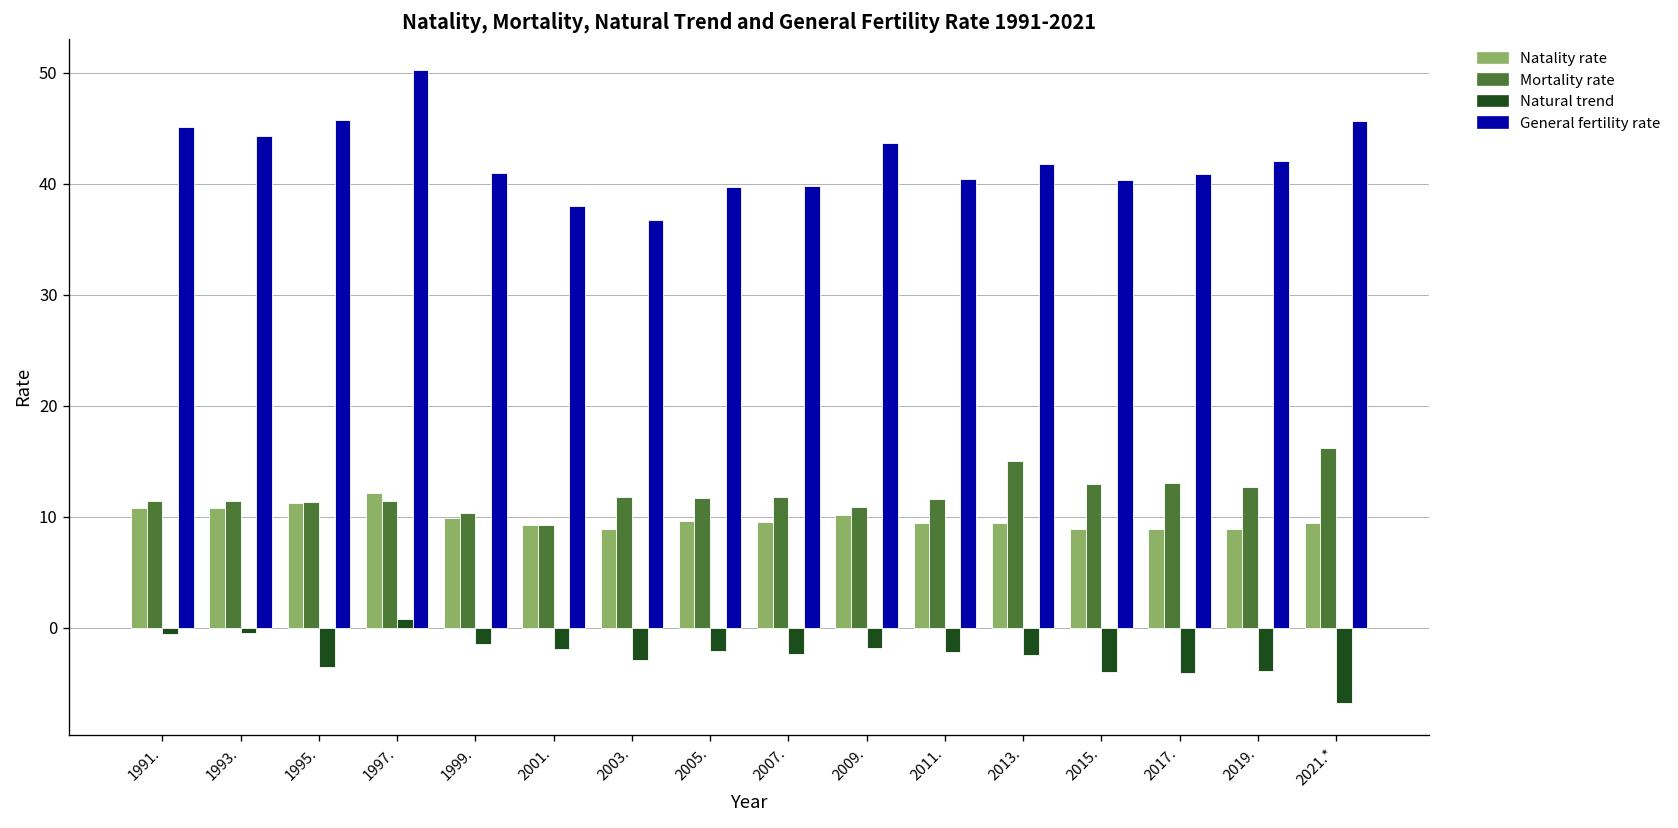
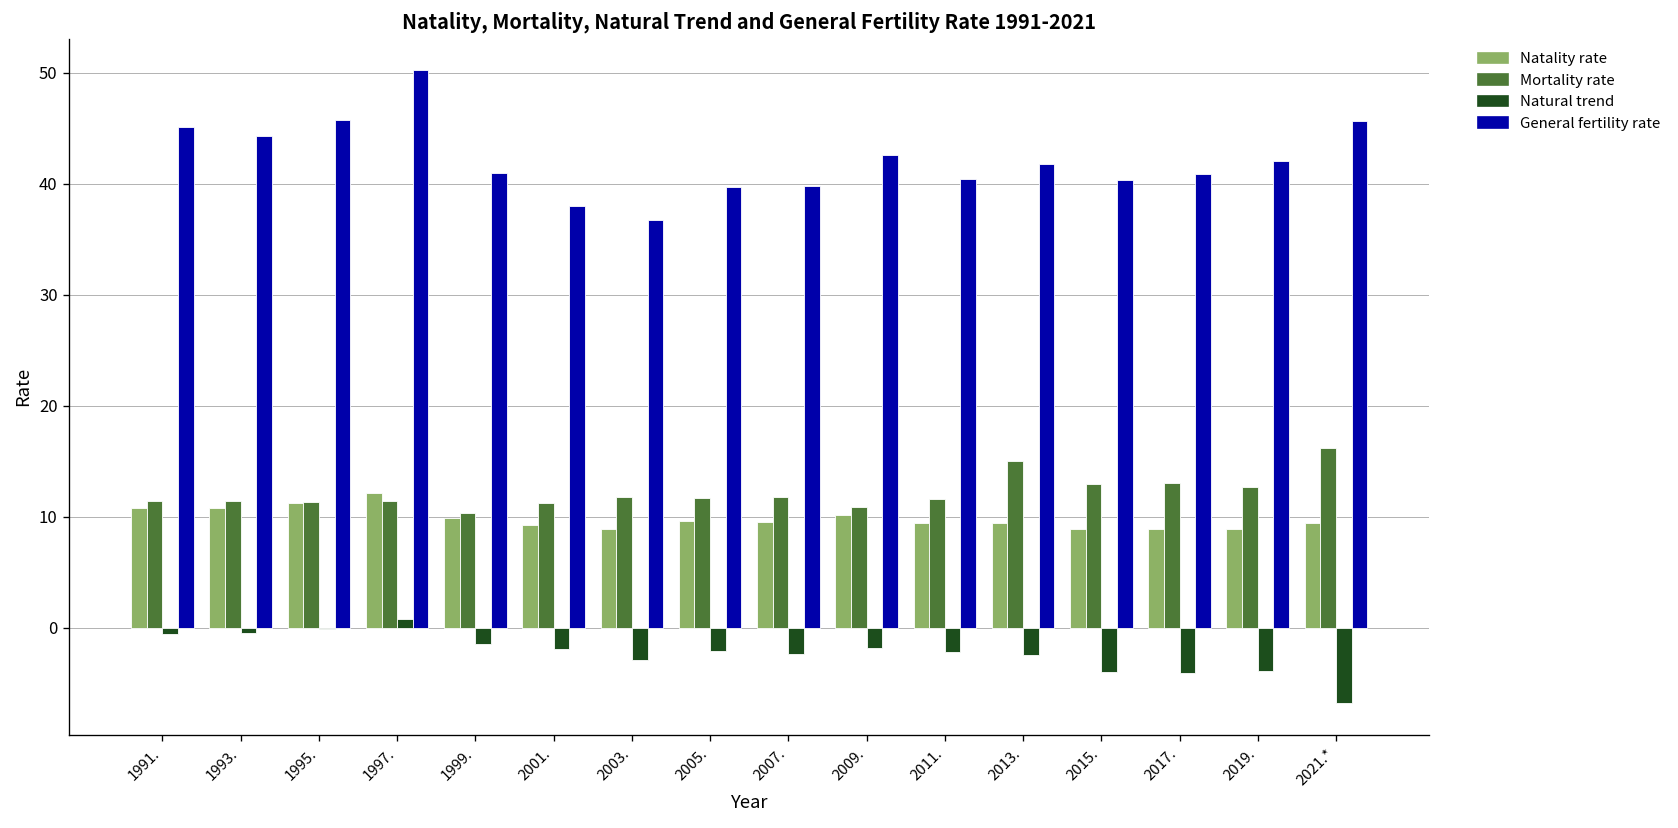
Natural trend, 1995.: -4 -> 0
Mortality rate, 2001.: 9 -> 11
General fertility rate, 2009.: 44 -> 43
